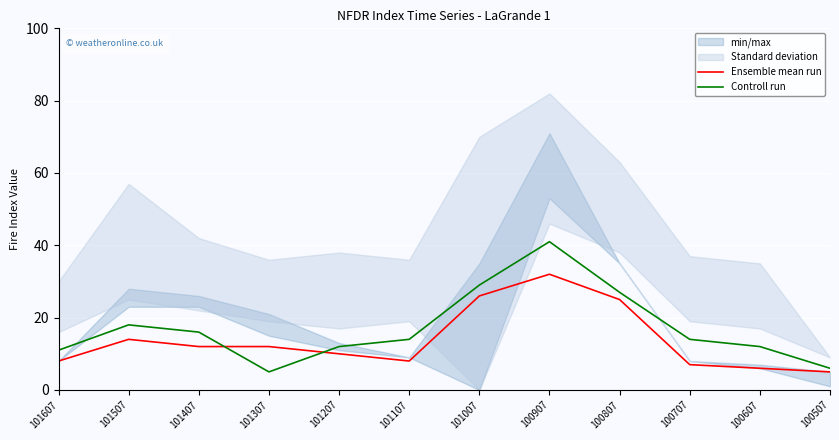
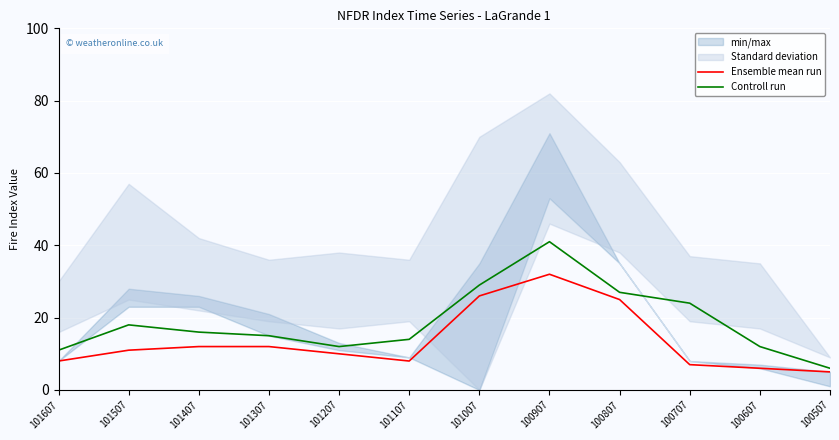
Ensemble mean run, 101507: 14 -> 11
Controll run, 101307: 5 -> 15
Controll run, 100707: 14 -> 24
